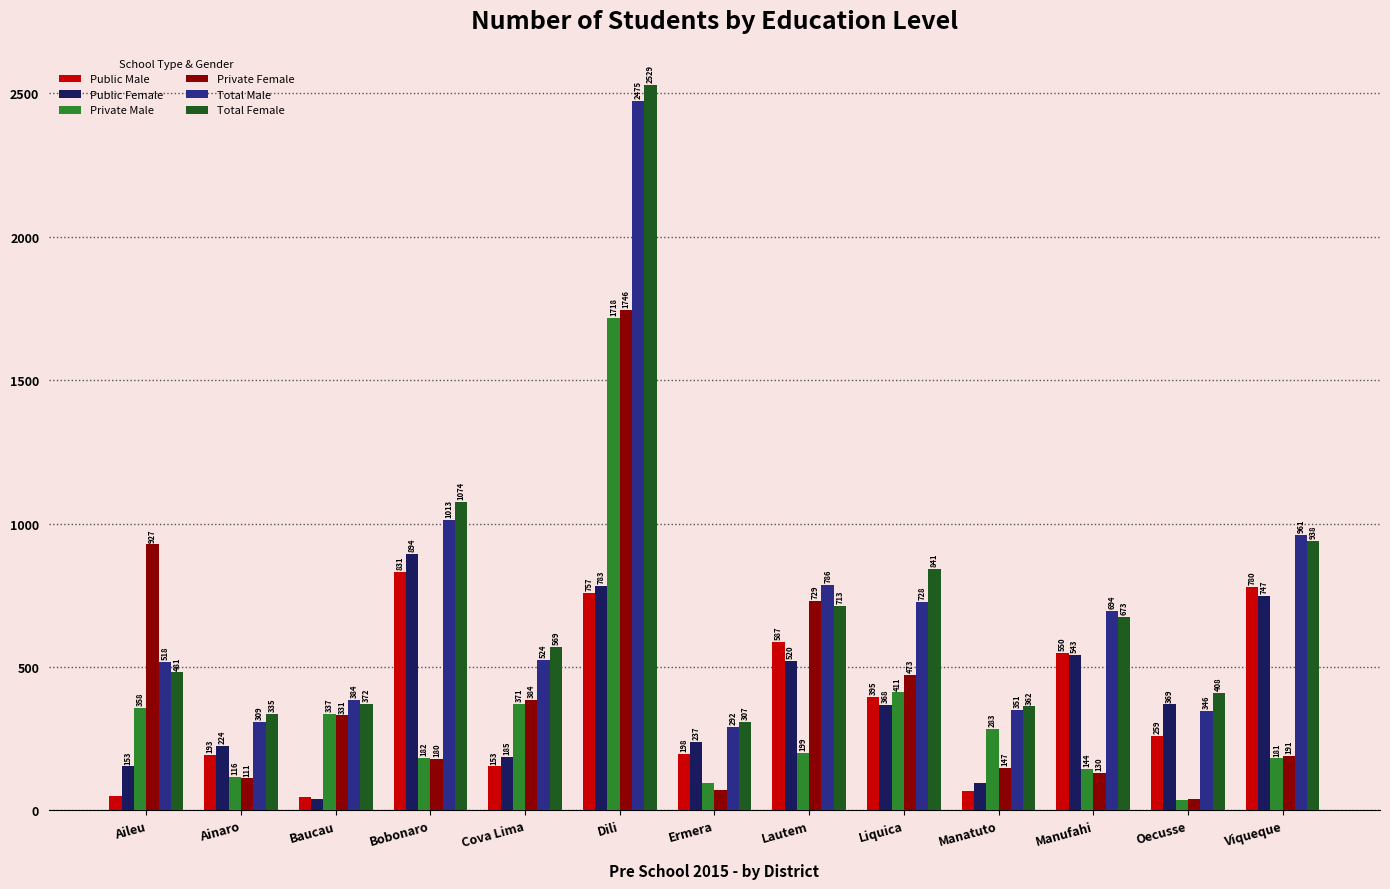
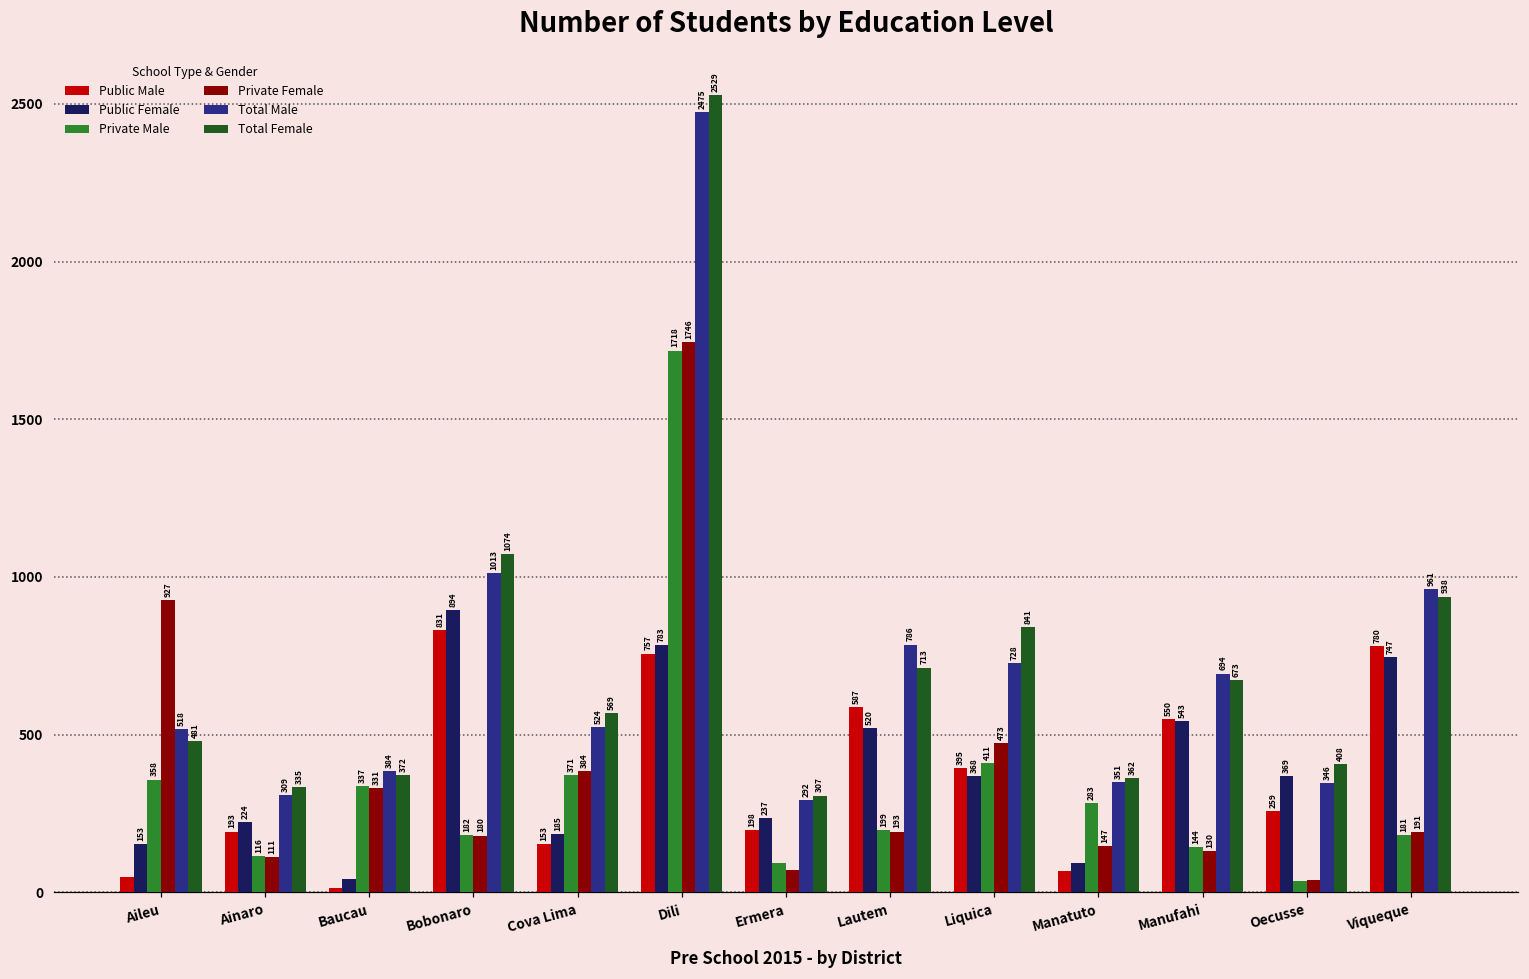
Public Male, Baucau: 50 -> 20
Private Female, Lautem: 729 -> 193
